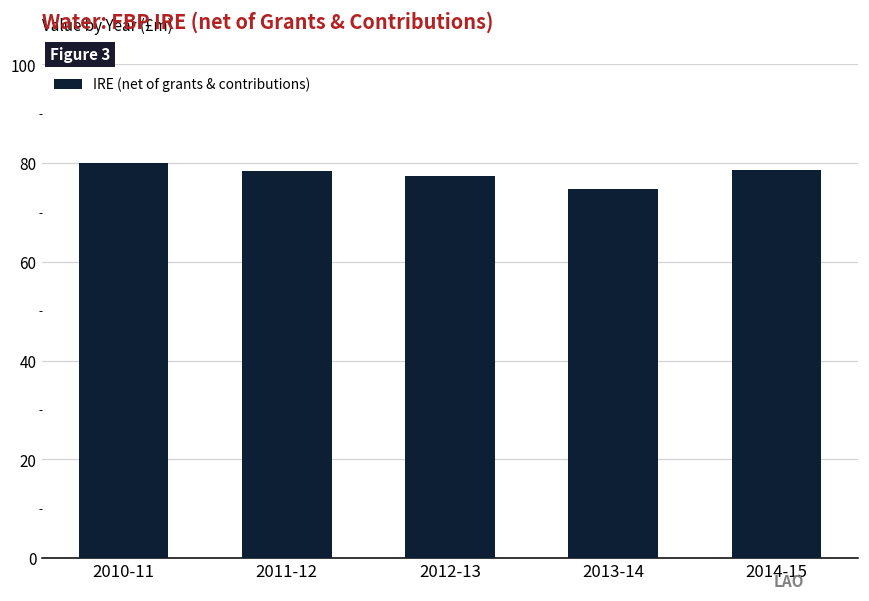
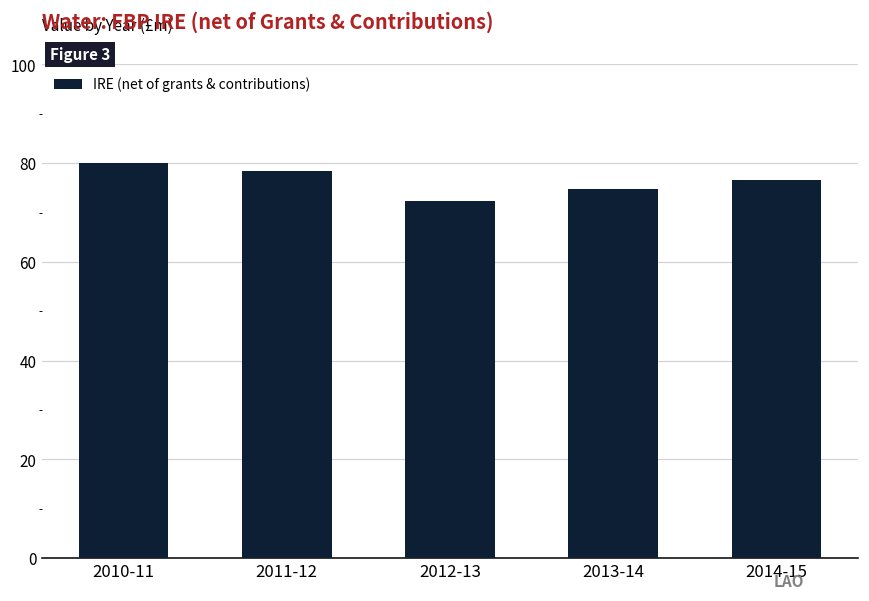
2012-13: 77 -> 72
2014-15: 79 -> 77
